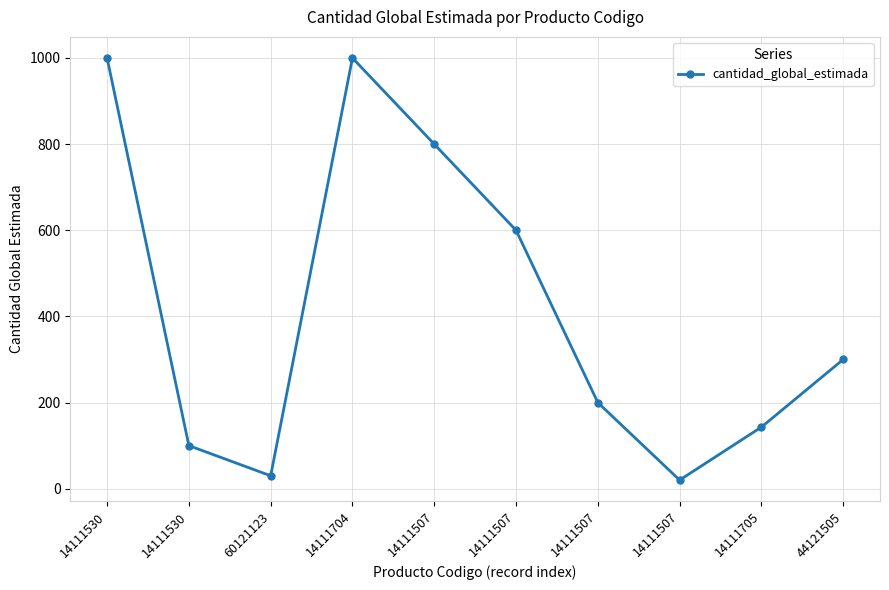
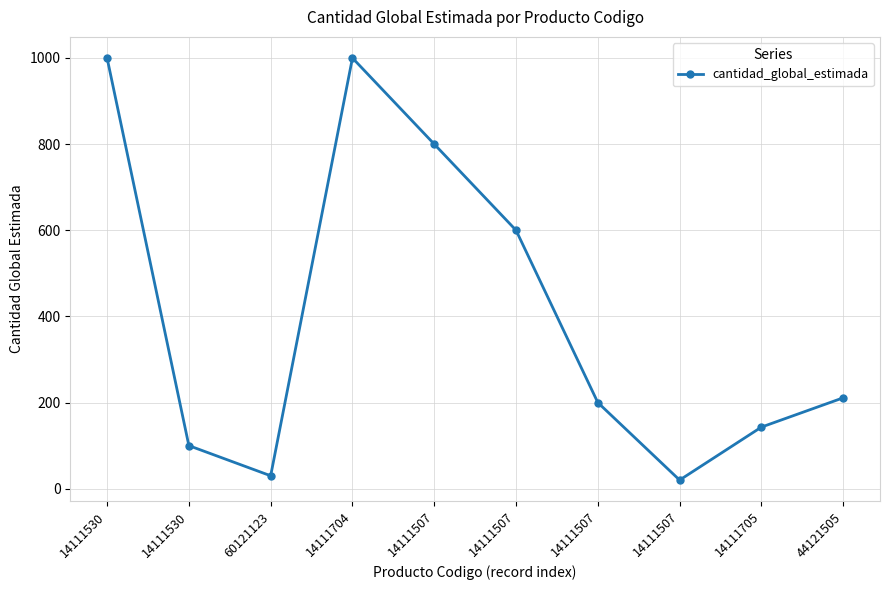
44121505: 300 -> 210
